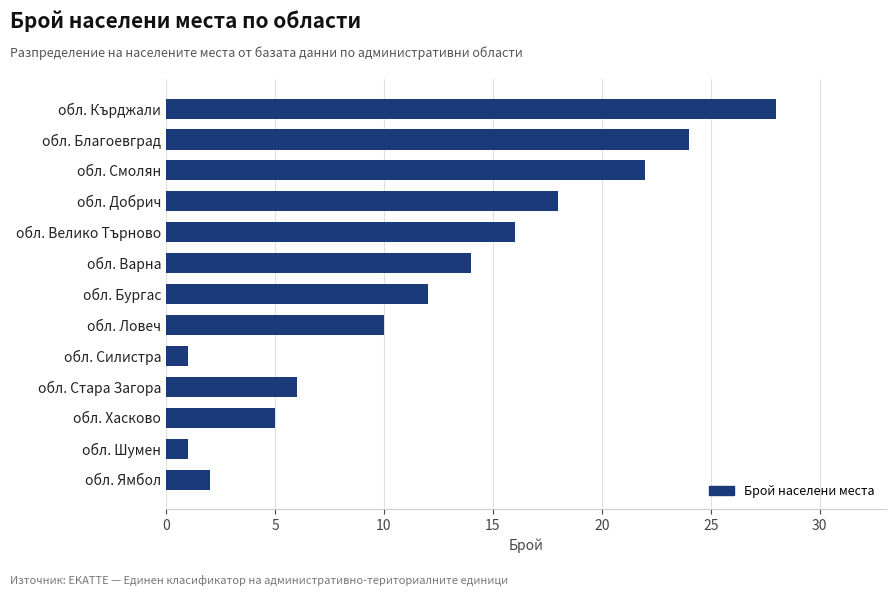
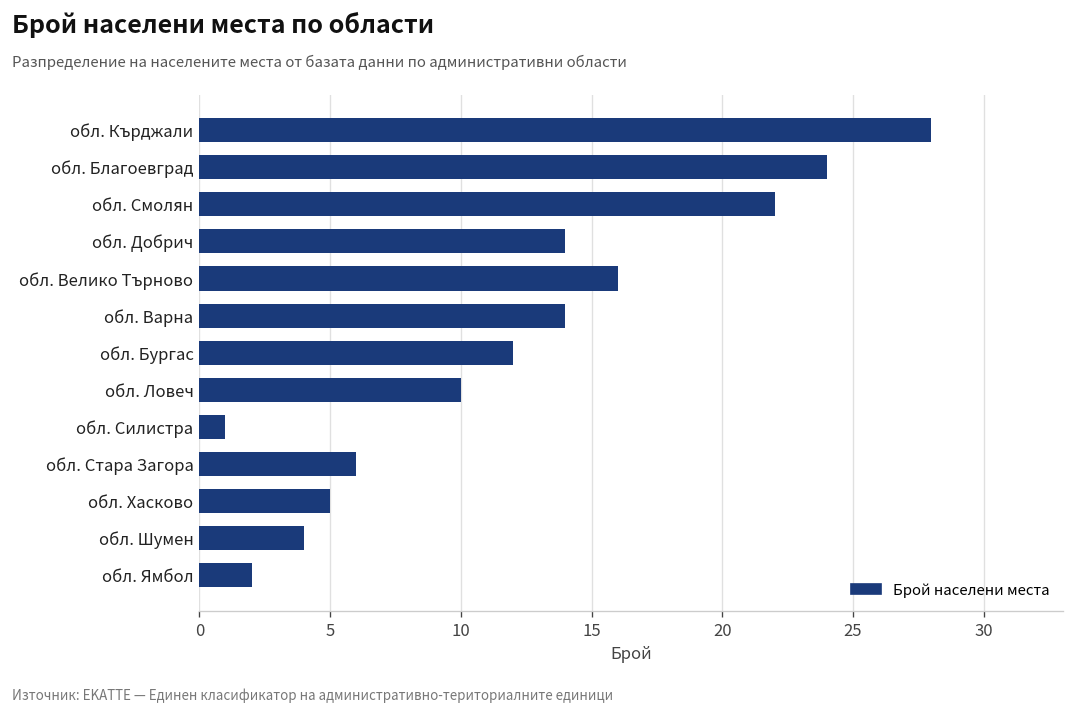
обл. Добрич: 18 -> 14
обл. Шумен: 1 -> 4
